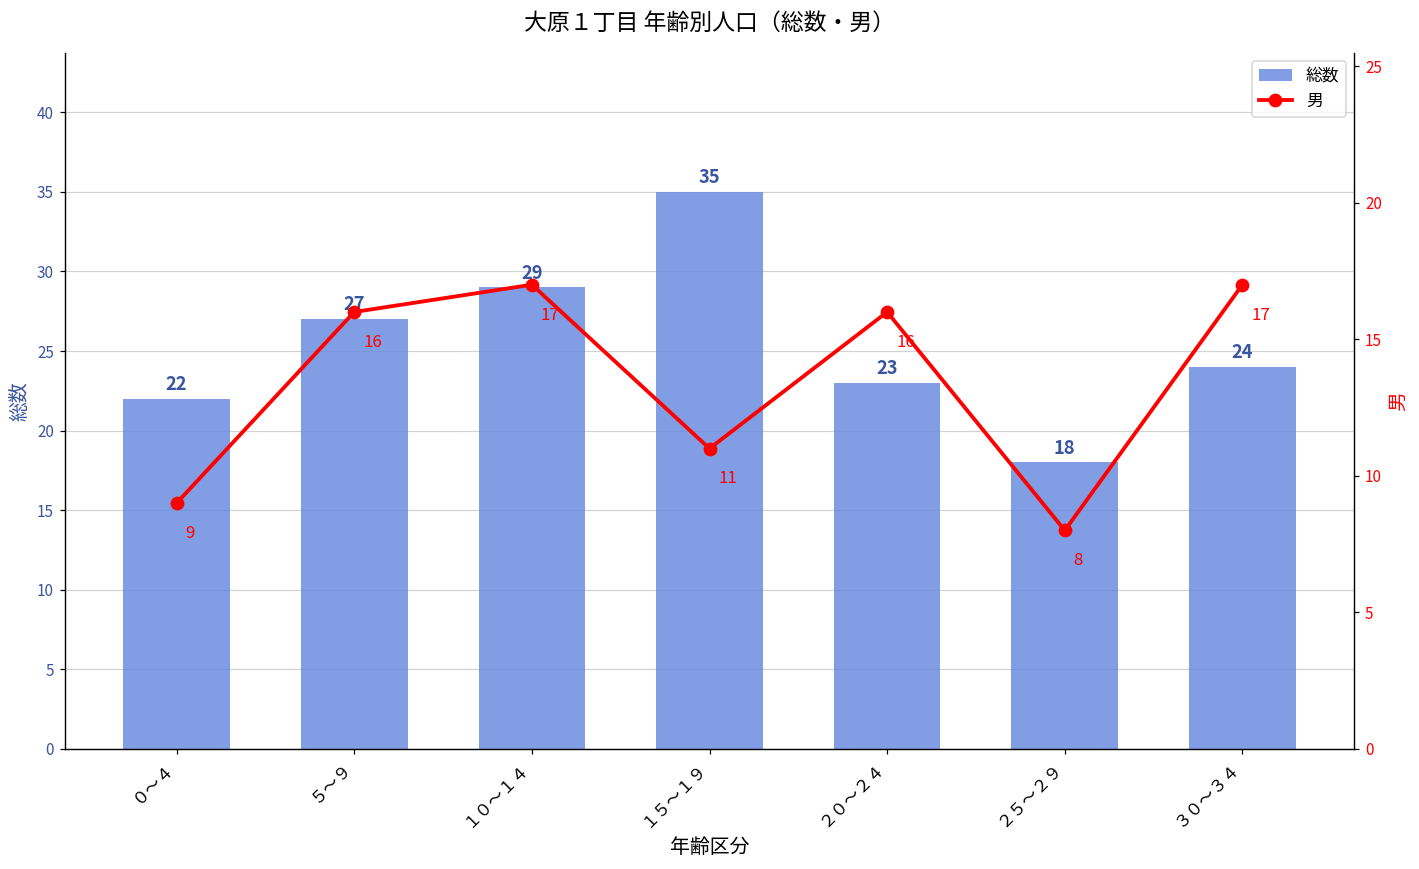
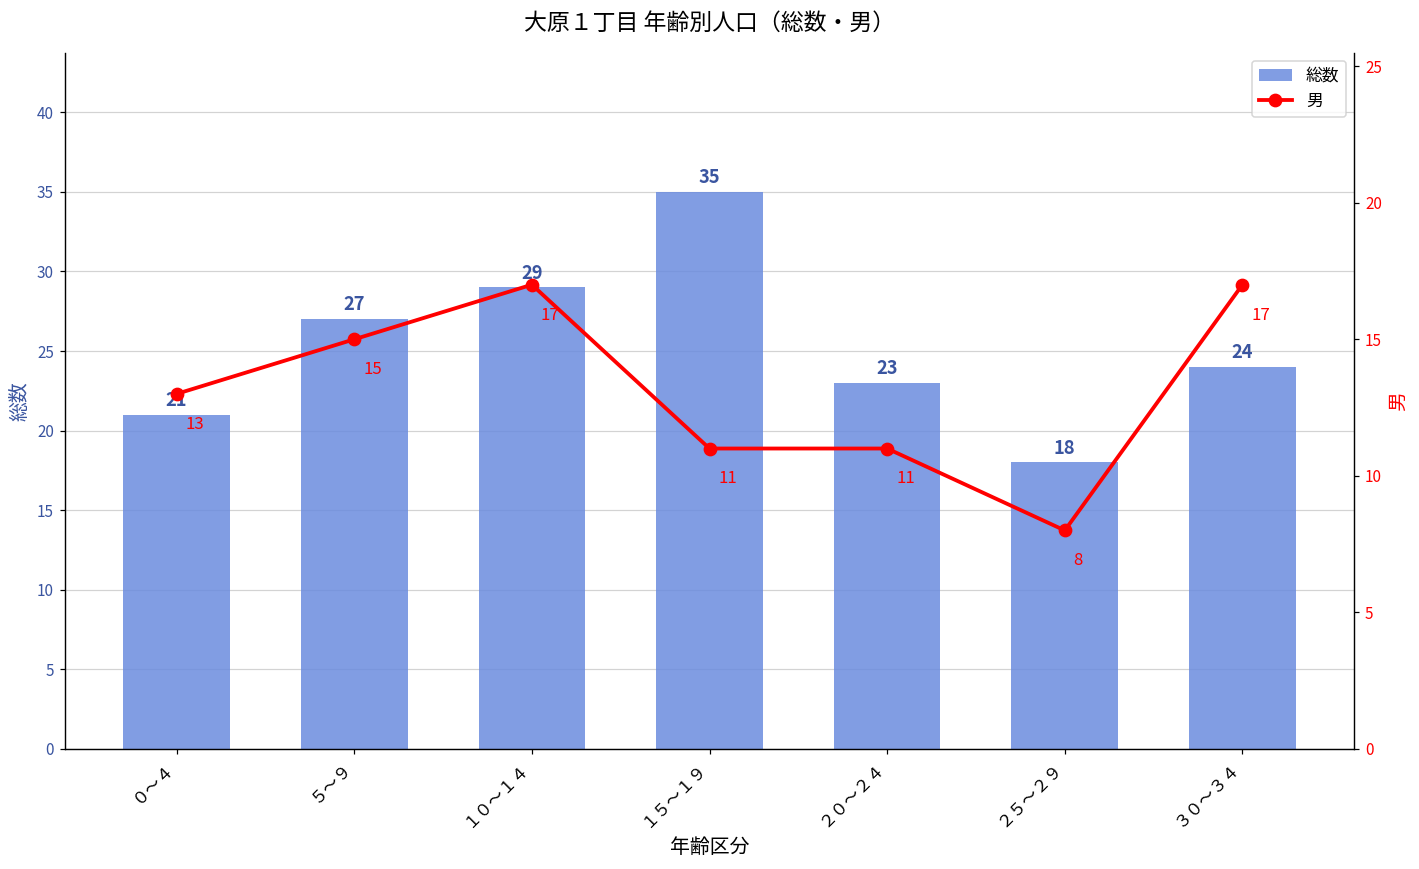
総数, ０～４: 22 -> 21
男, ０～４: 9 -> 13
男, ５～９: 16 -> 15
男, ２０～２４: 16 -> 11
